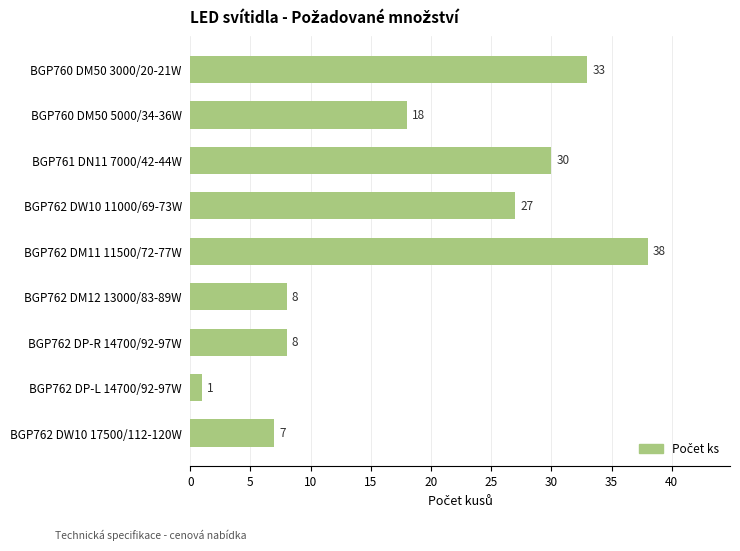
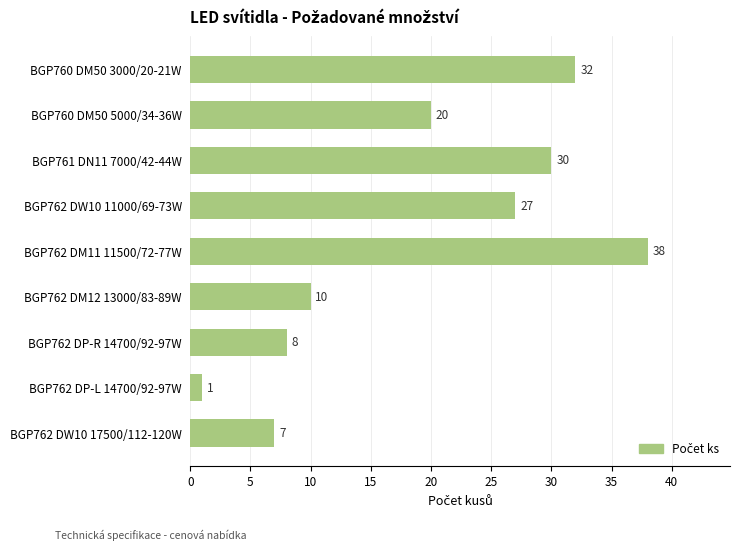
BGP760 DM50 3000/20-21W: 33 -> 32
BGP760 DM50 5000/34-36W: 18 -> 20
BGP762 DM12 13000/83-89W: 8 -> 10
